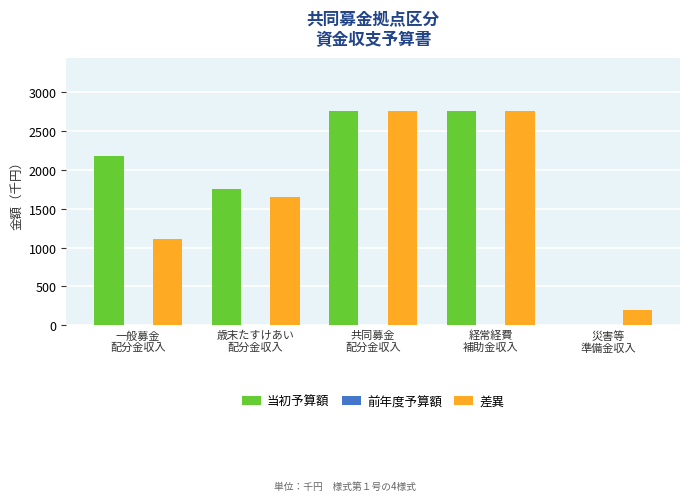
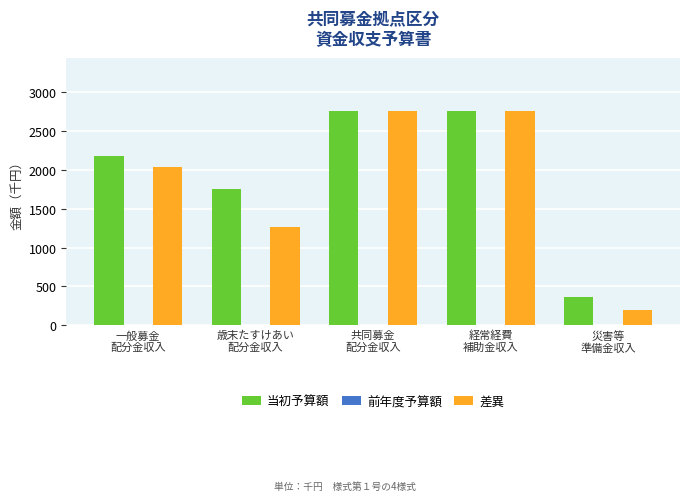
差異, 一般募金 配分金収入: 1100 -> 2000
差異, 歳末たすけあい 配分金収入: 1600 -> 1300
当初予算額, 災害等 準備金収入: 0 -> 400
